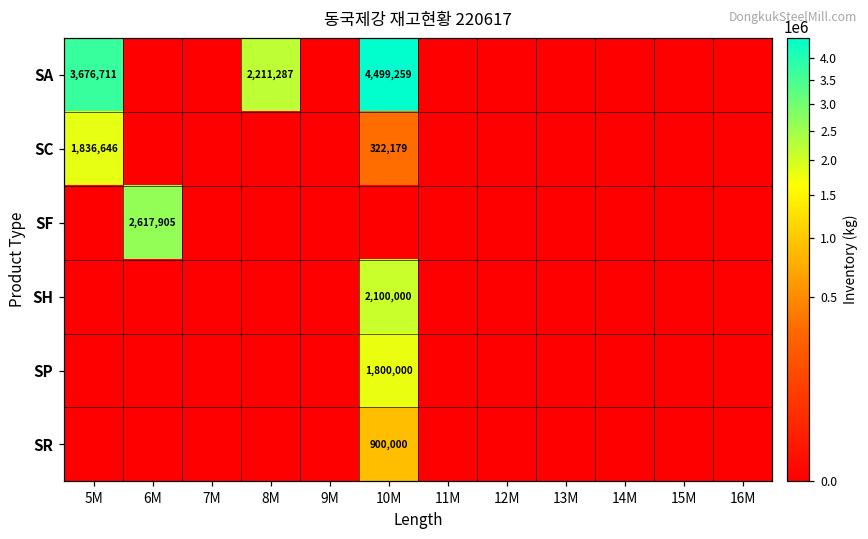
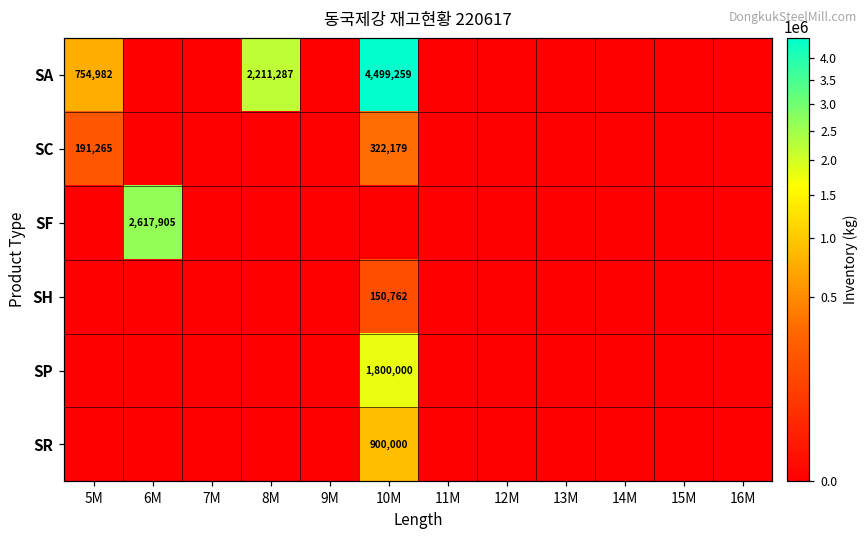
SA, 5M: 3,676,711 -> 754,982
SC, 5M: 1,836,646 -> 191,265
SH, 10M: 2,100,000 -> 150,762
